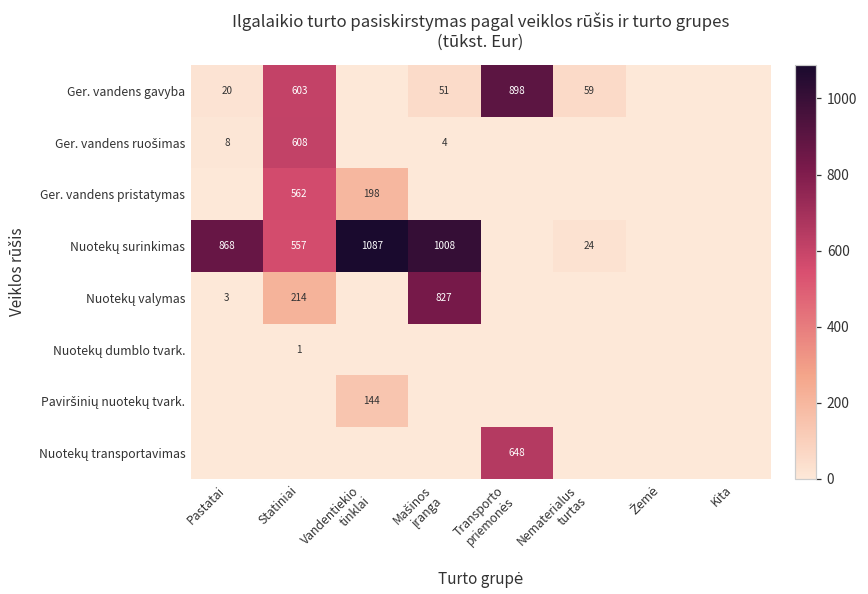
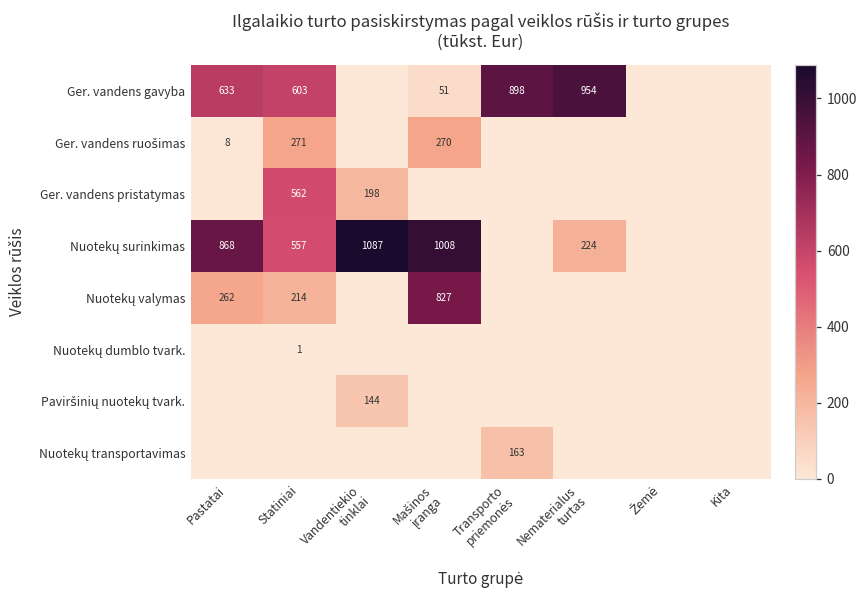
Ger. vandens gavyba, Pastatai: 20 -> 633
Ger. vandens gavyba, Nematerialus turtas: 59 -> 954
Ger. vandens ruošimas, Statiniai: 608 -> 271
Ger. vandens ruošimas, Mašinos įranga: 4 -> 270
Nuotekų surinkimas, Nematerialus turtas: 24 -> 224
Nuotekų valymas, Pastatai: 3 -> 262
Nuotekų transportavimas, Transporto priemonės: 648 -> 163
